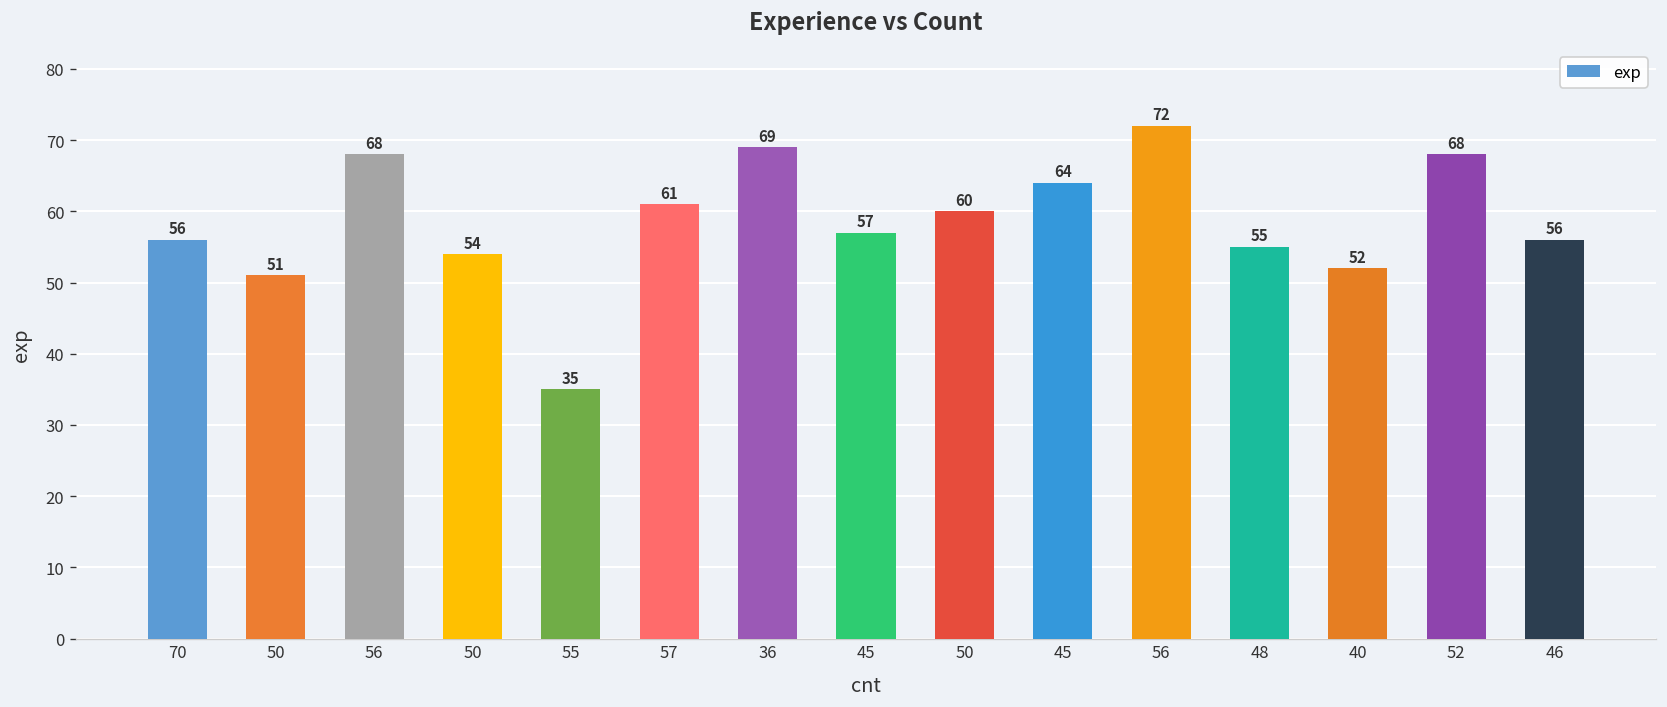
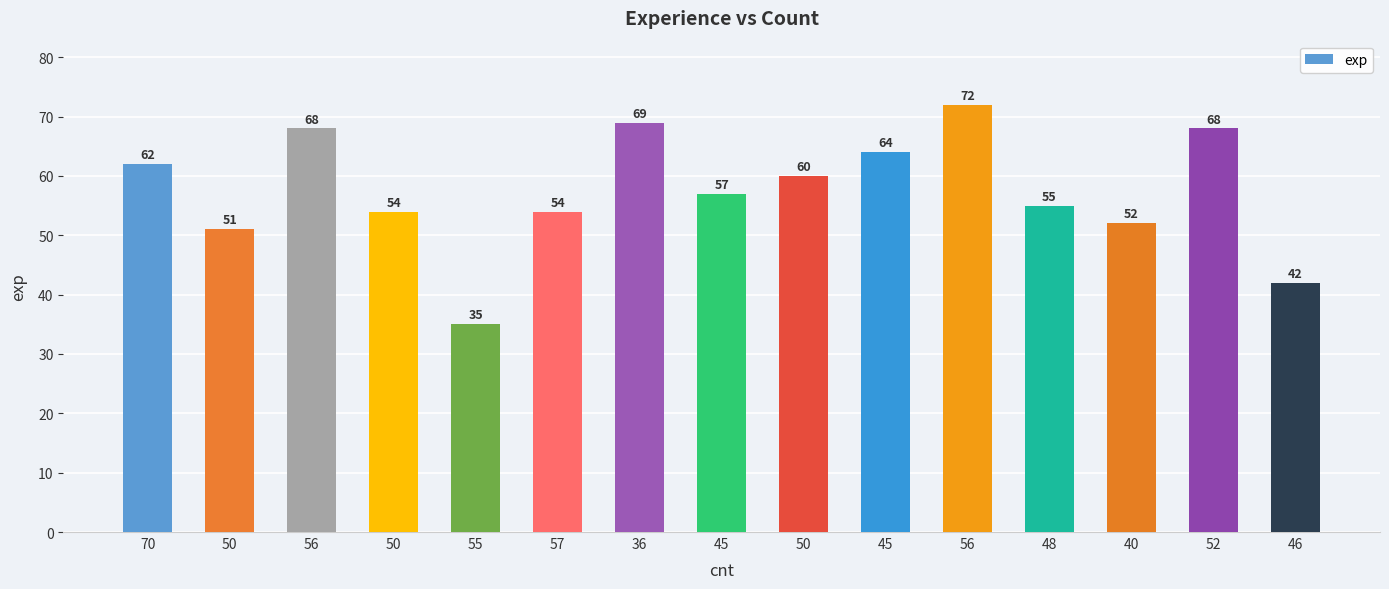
70: 56 -> 62
57: 61 -> 54
46: 56 -> 42
